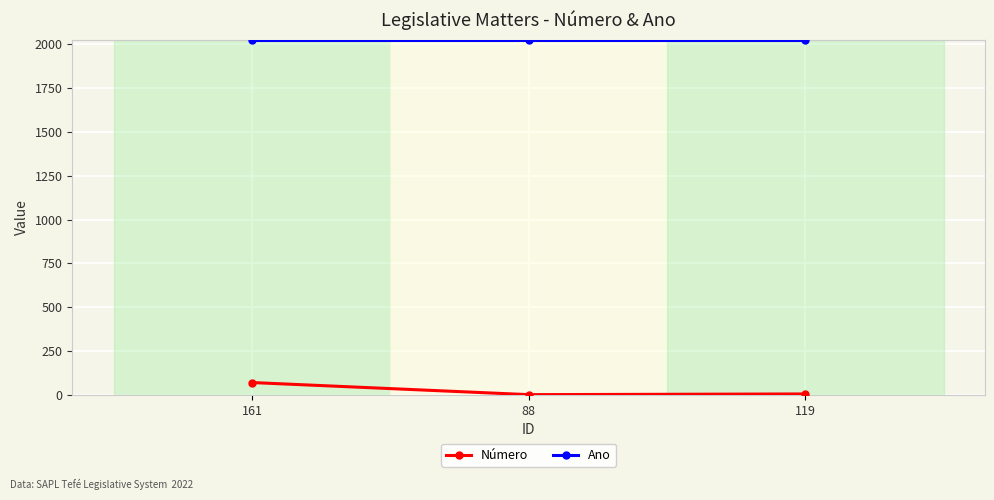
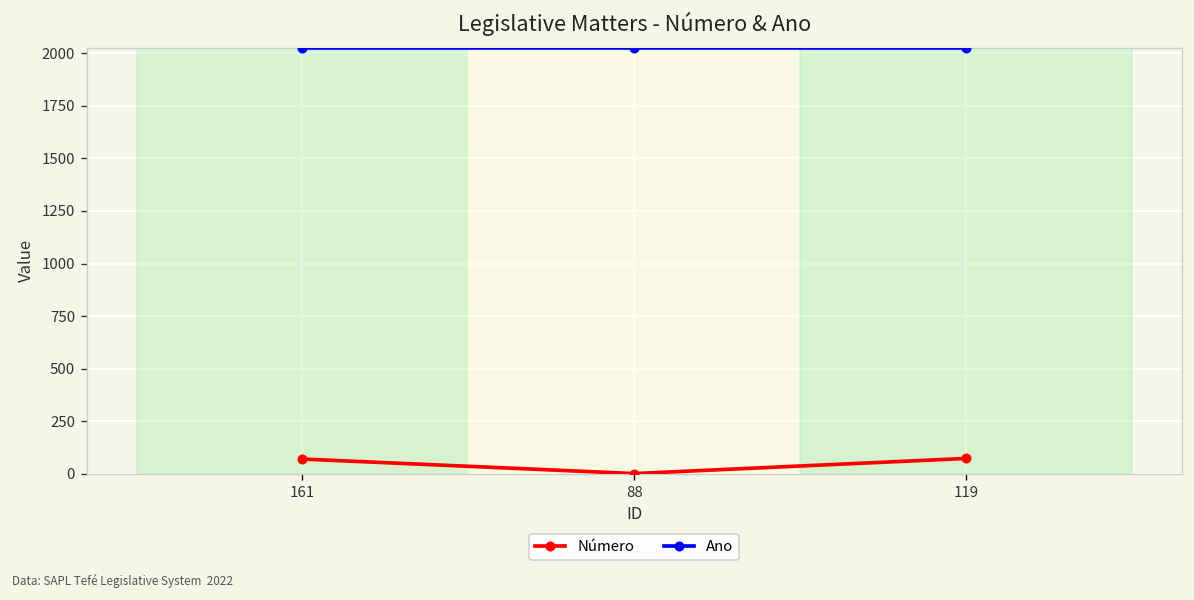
Número, 119: 10 -> 70
